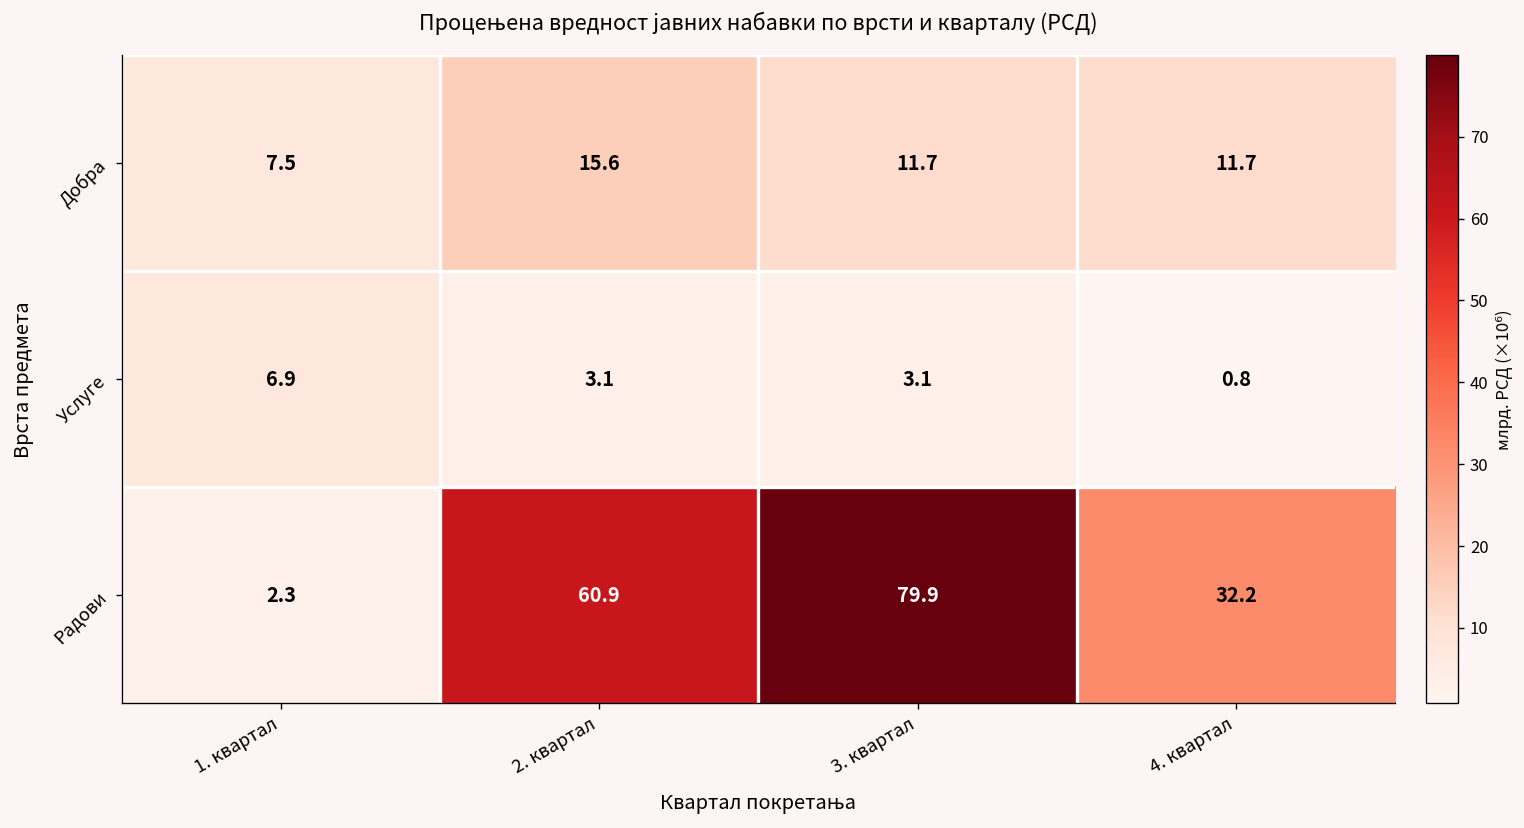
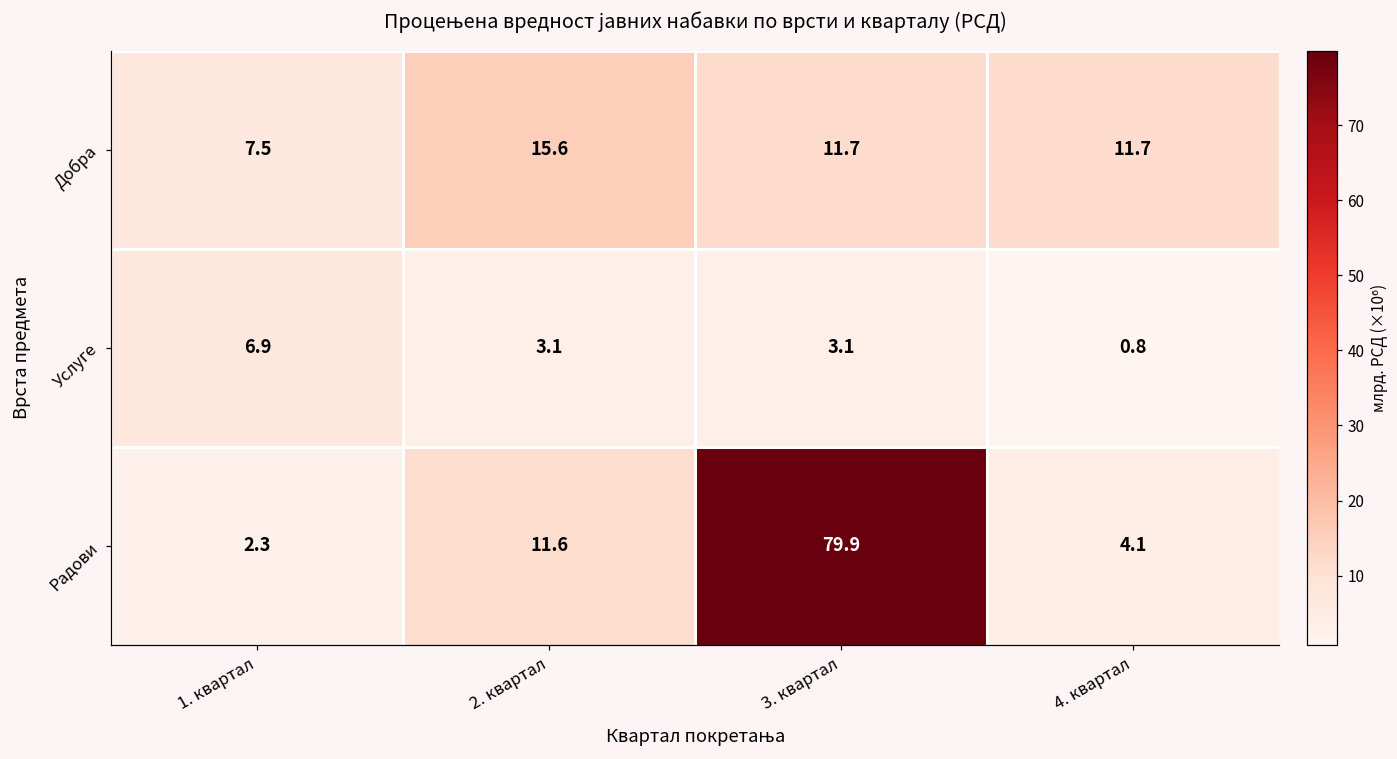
Радови, 2. квартал: 60.9 -> 11.6
Радови, 4. квартал: 32.2 -> 4.1
